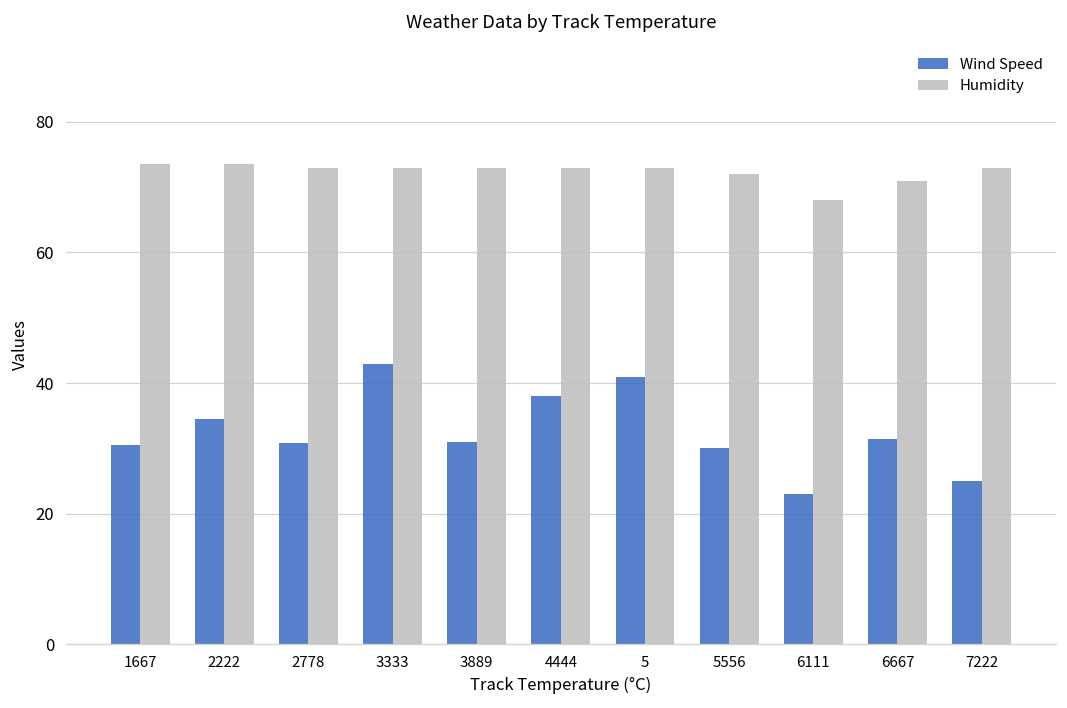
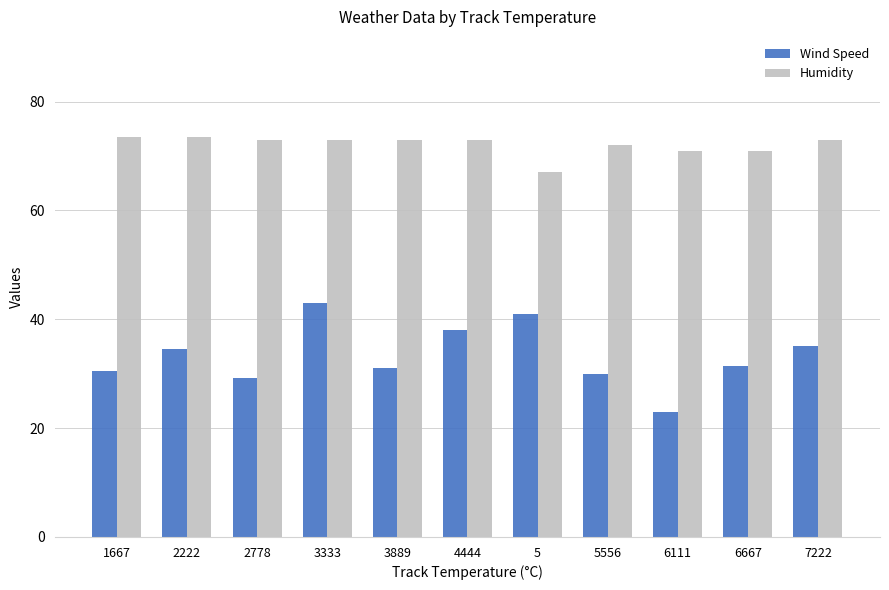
Wind Speed, 2778: 31 -> 29
Humidity, 5: 73 -> 67
Humidity, 6111: 68 -> 71
Wind Speed, 7222: 25 -> 35
